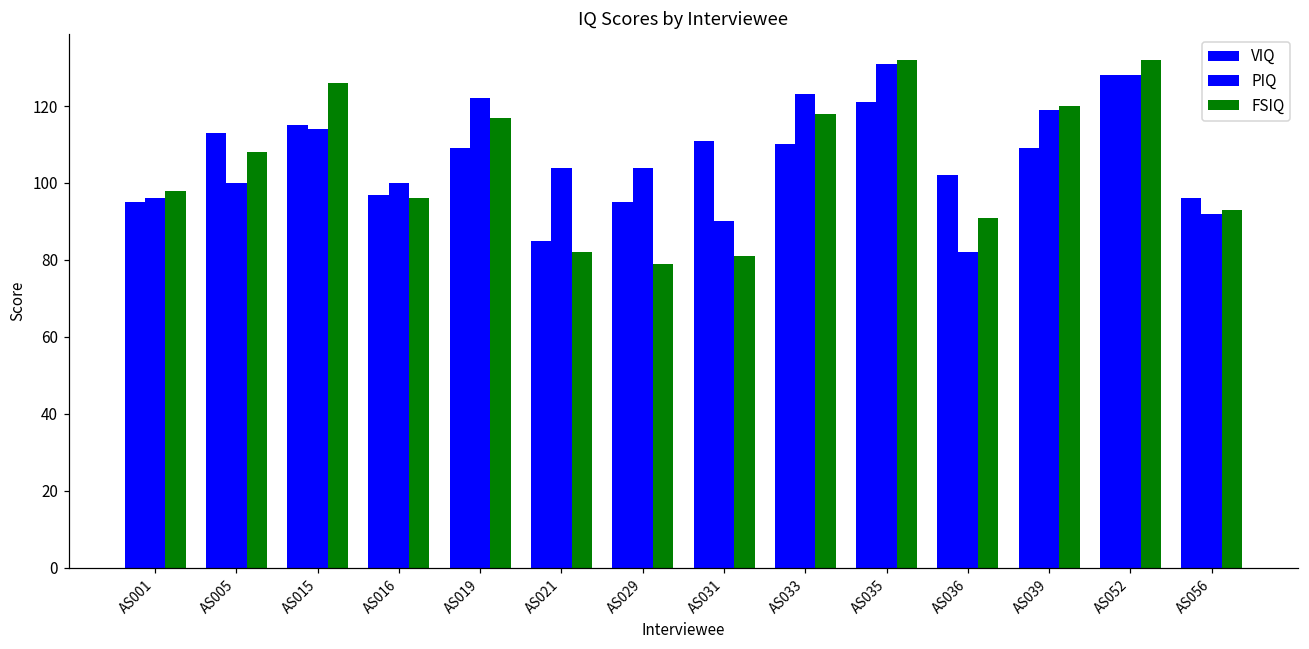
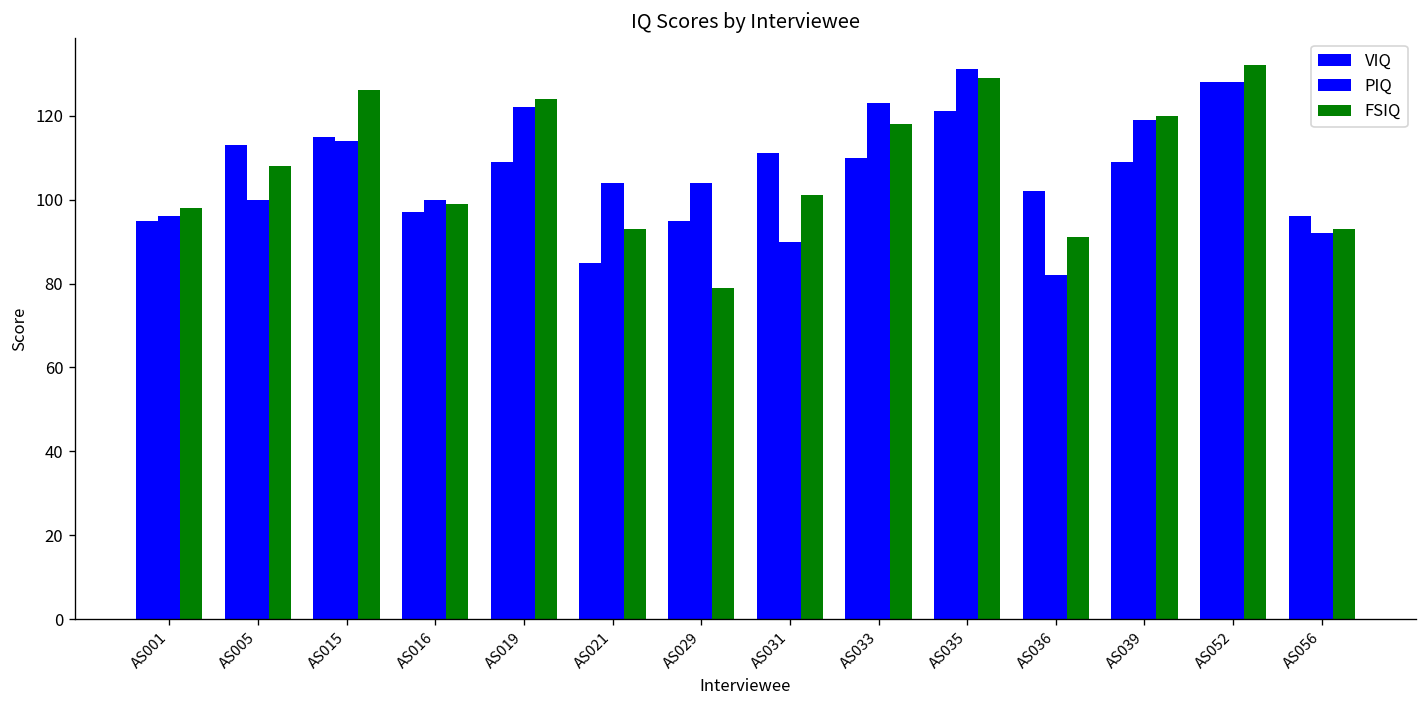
FSIQ, AS016: 96 -> 99
FSIQ, AS019: 117 -> 124
FSIQ, AS021: 82 -> 93
FSIQ, AS031: 81 -> 101
FSIQ, AS035: 132 -> 129
